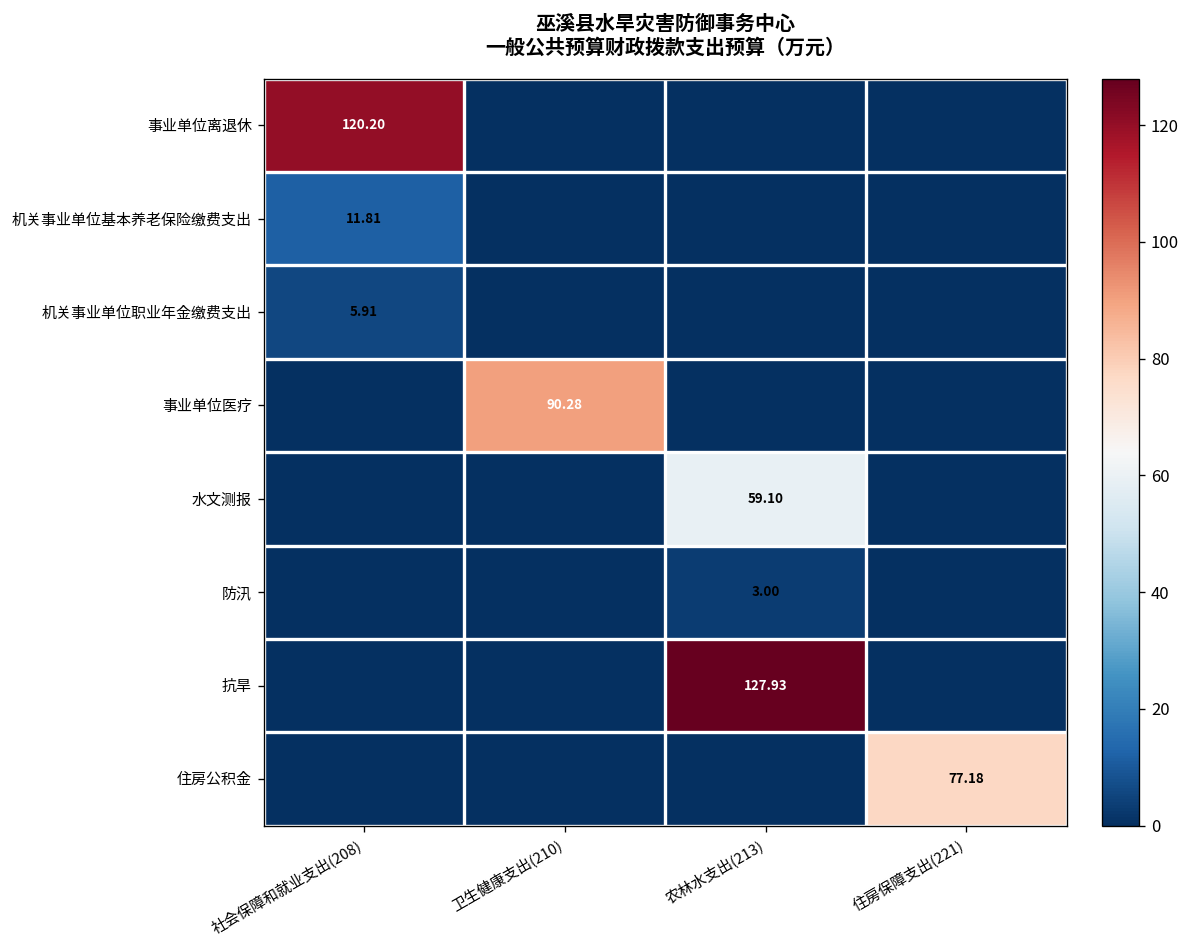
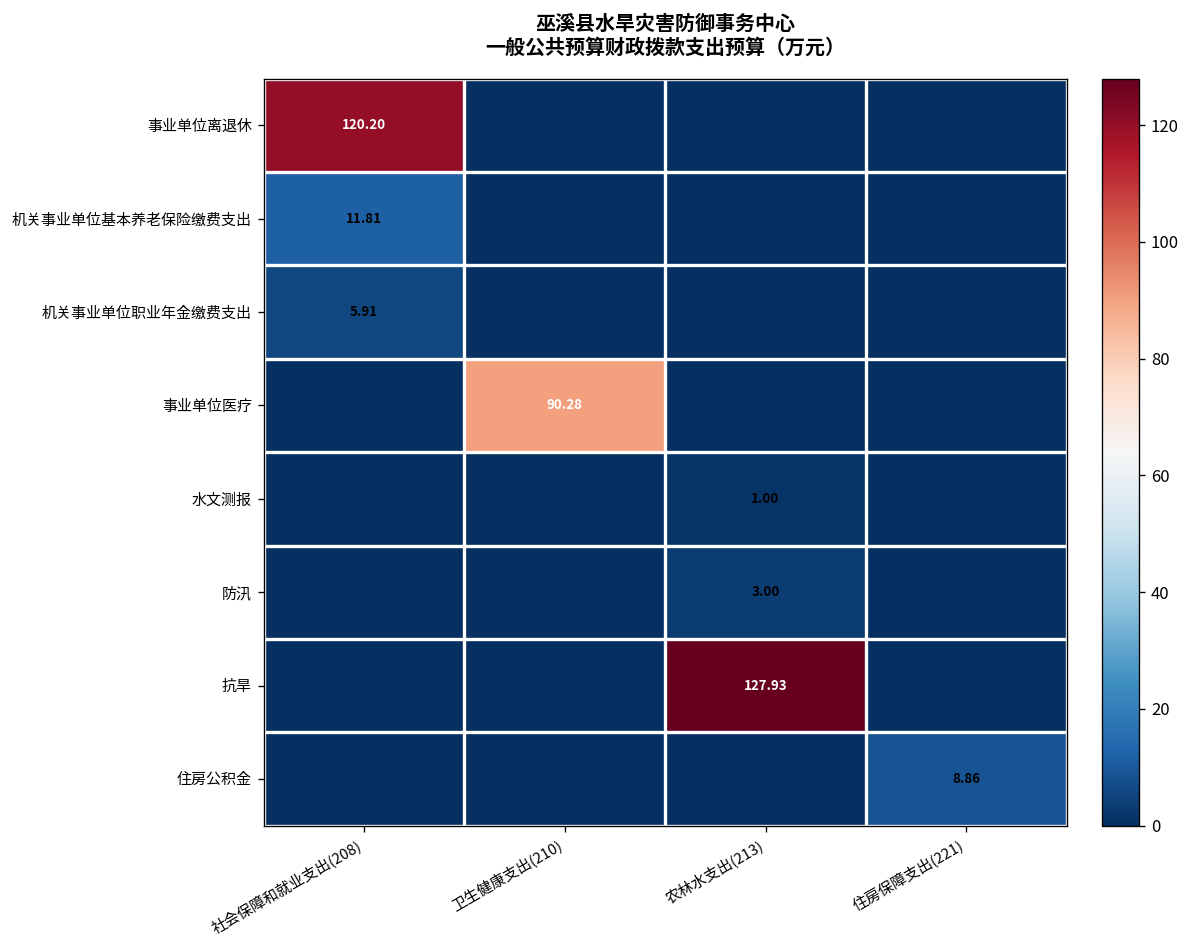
水文测报, 农林水支出(213): 59.10 -> 1.00
住房公积金, 住房保障支出(221): 77.18 -> 8.86
